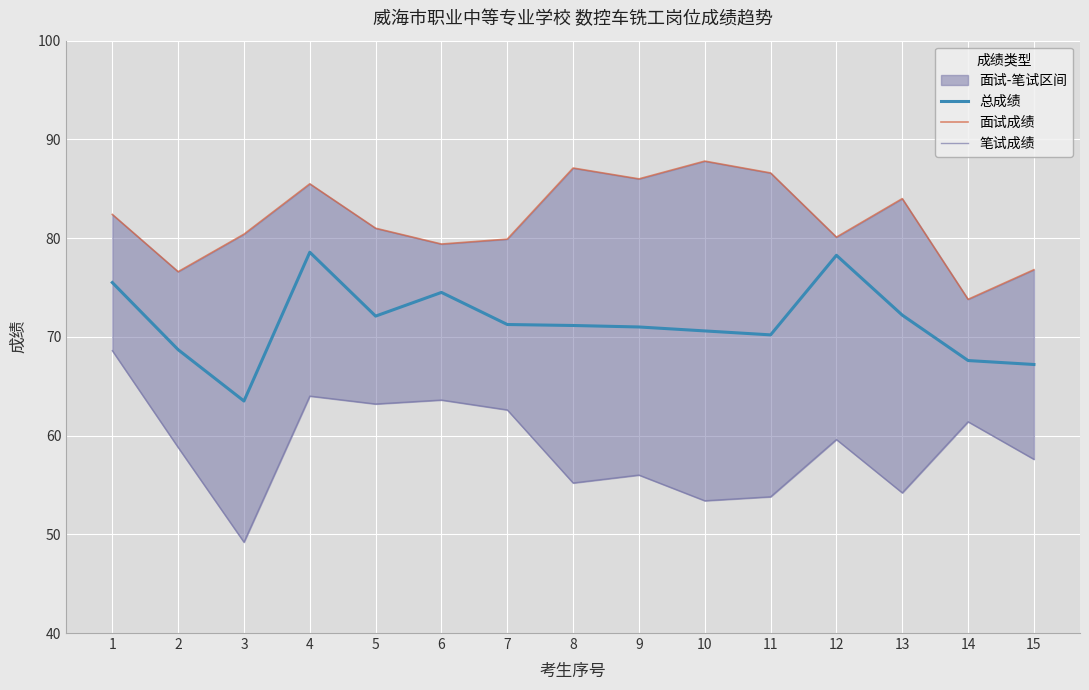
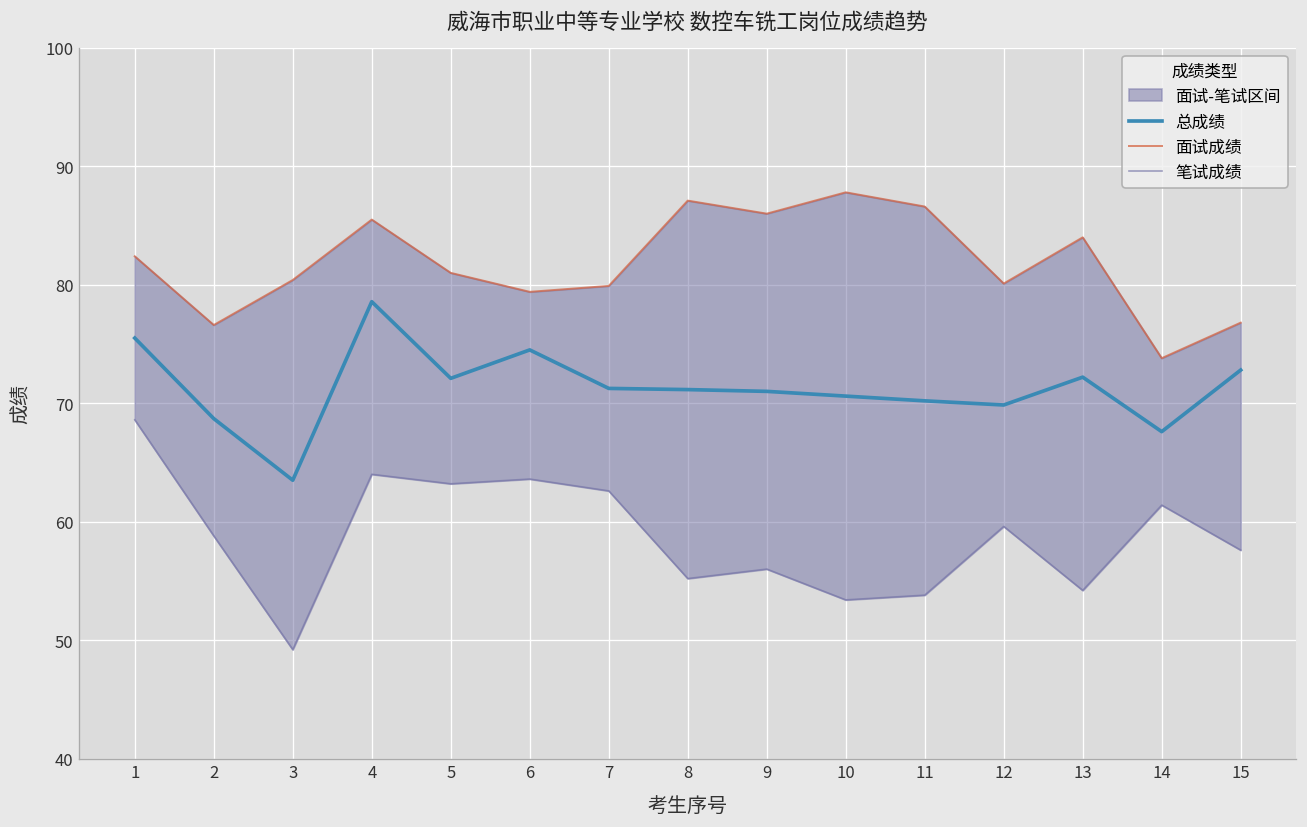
总成绩, 12: 78 -> 70
总成绩, 15: 67 -> 73
